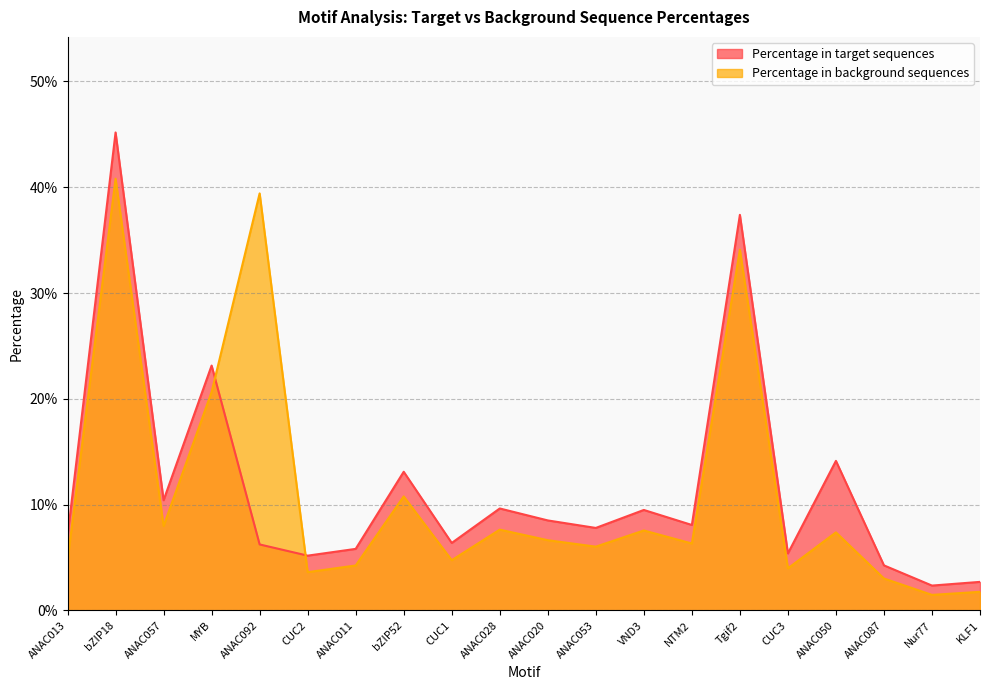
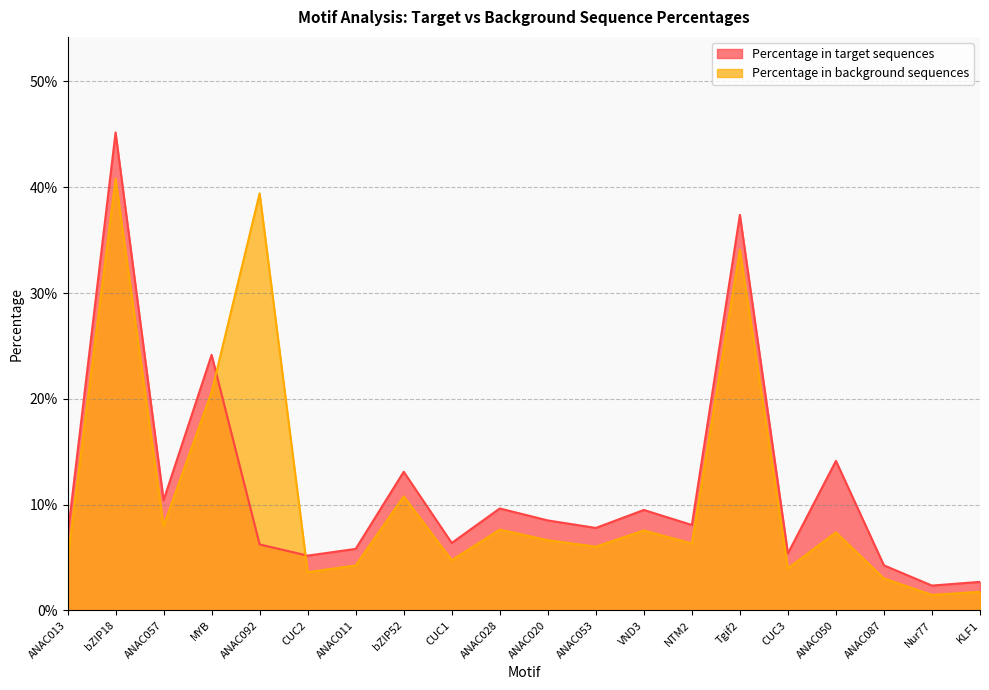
Percentage in target sequences, MYB: 23.1% -> 24.2%
